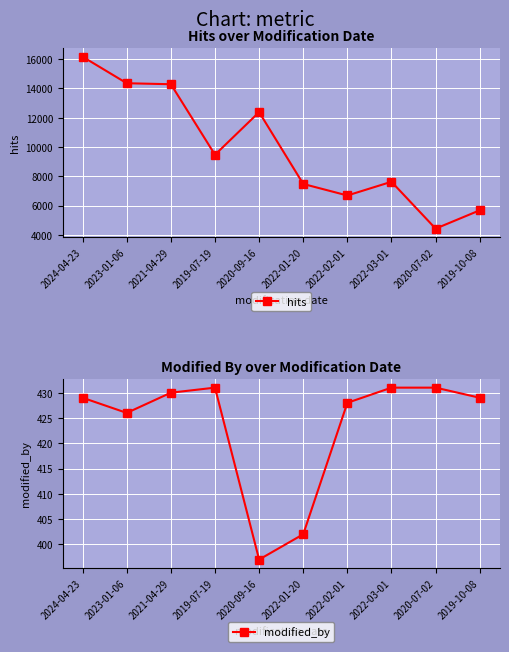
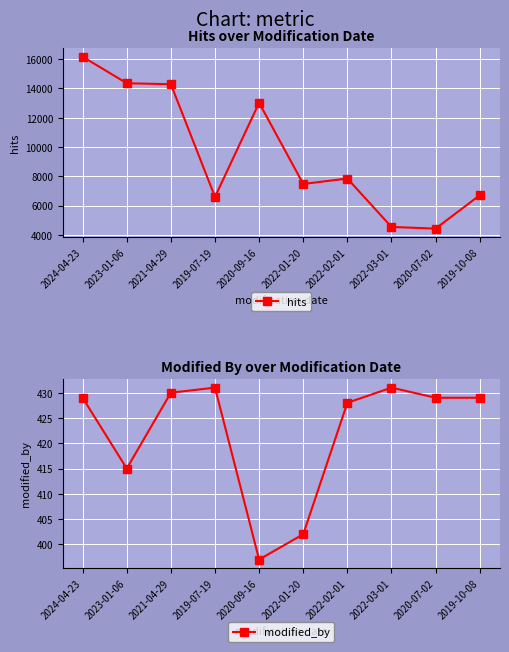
Hits over Modification Date, 2019-07-19: 9500 -> 6600
Hits over Modification Date, 2020-09-16: 12400 -> 13000
Hits over Modification Date, 2022-02-01: 6700 -> 7900
Hits over Modification Date, 2022-03-01: 7600 -> 4500
Hits over Modification Date, 2019-10-08: 5700 -> 6700
Modified By over Modification Date, 2023-01-06: 426 -> 415
Modified By over Modification Date, 2020-07-02: 431 -> 429
